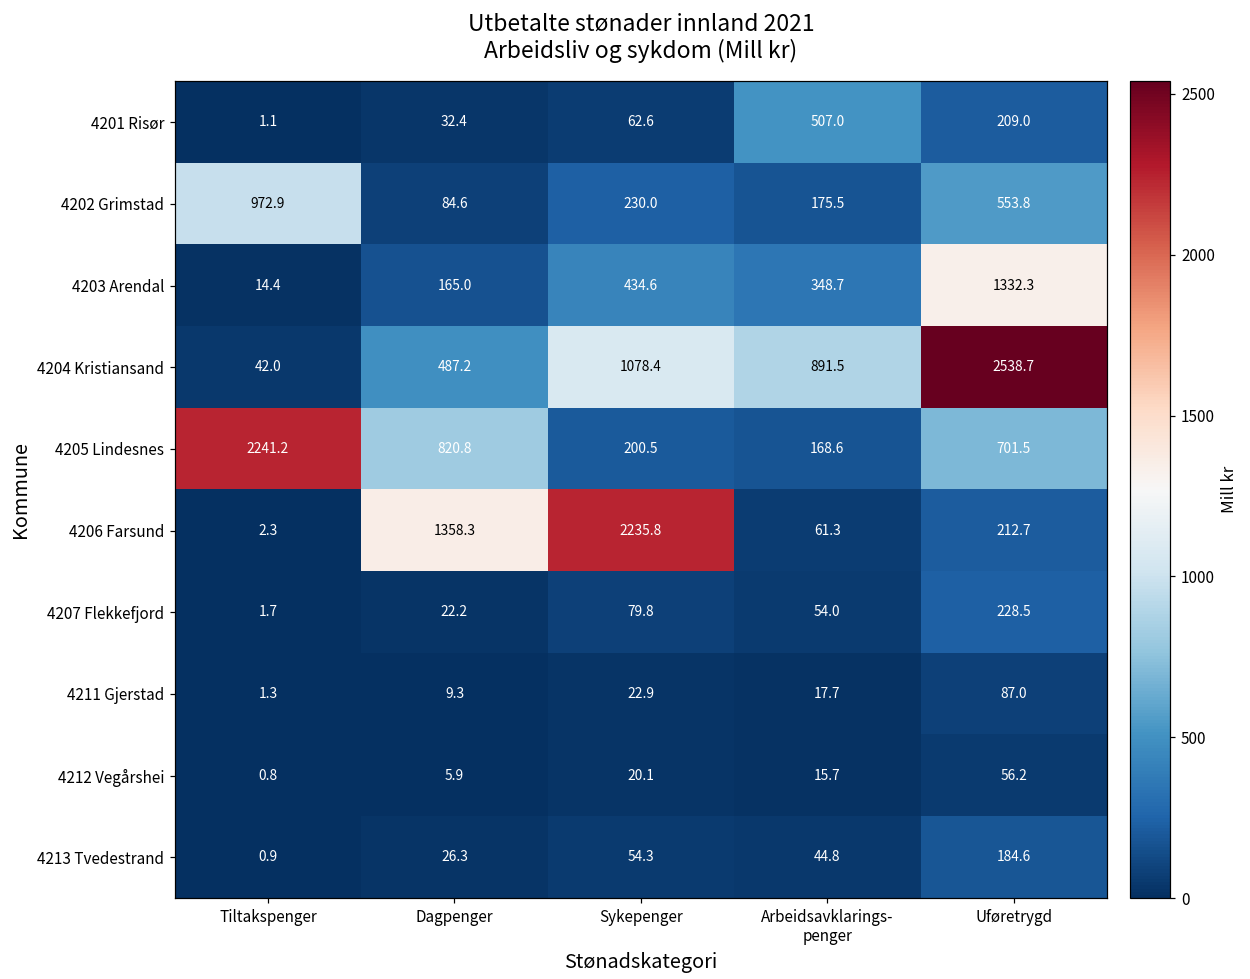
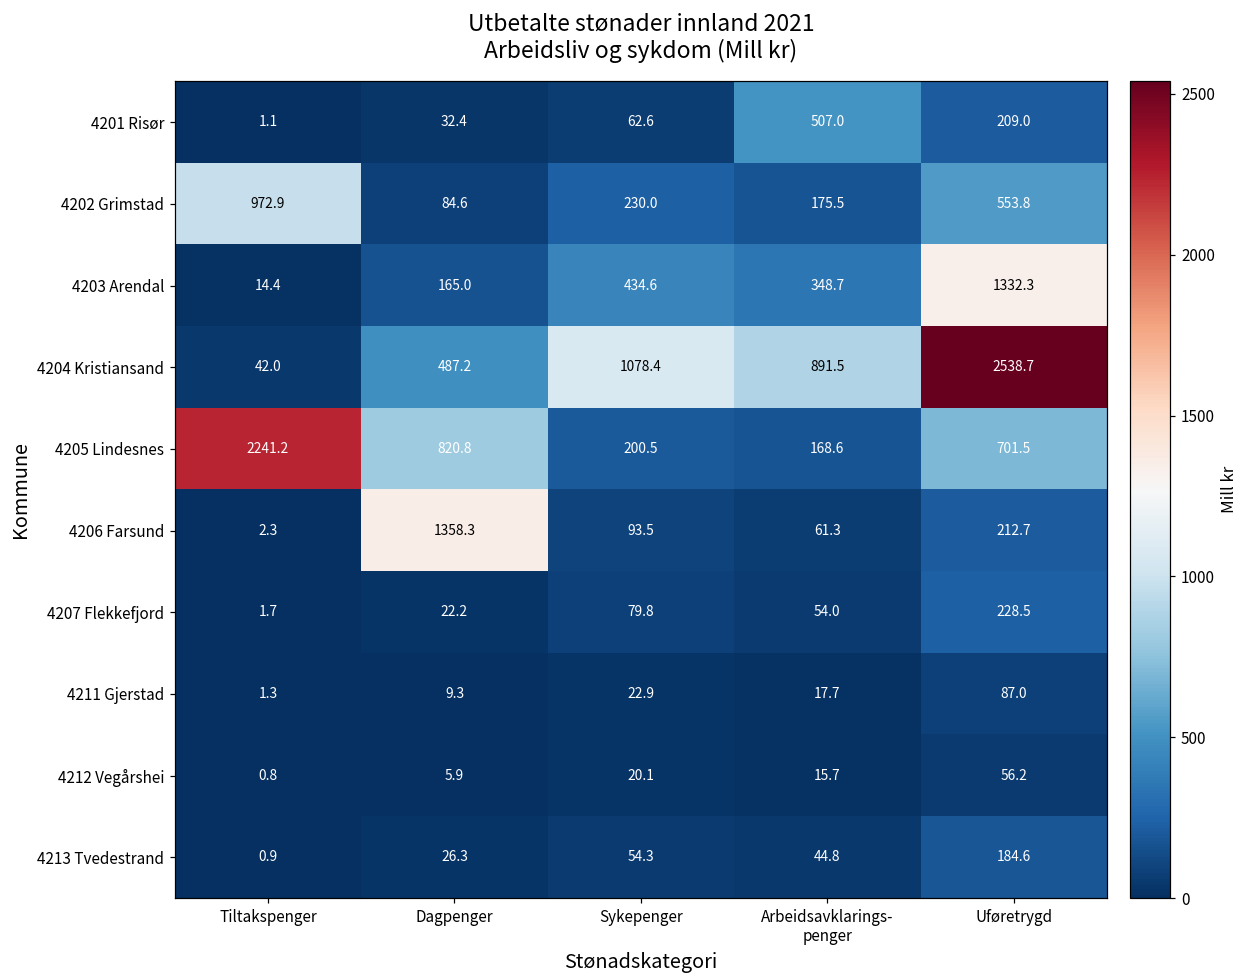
4206 Farsund, Sykepenger: 2235.8 -> 93.5
